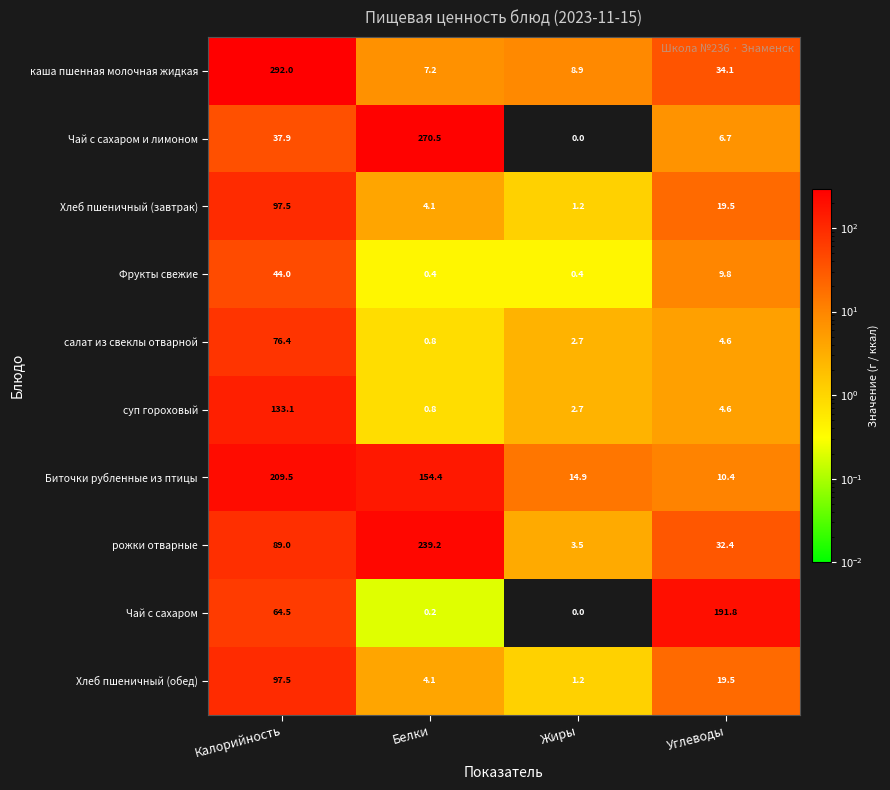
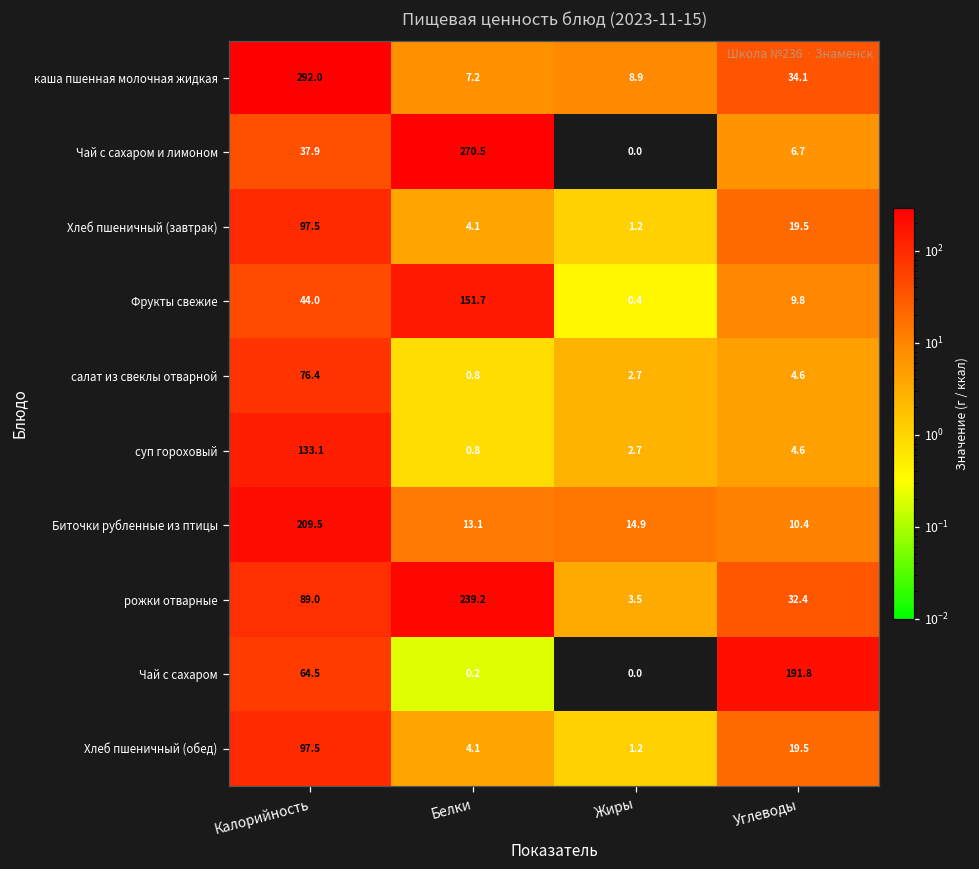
Фрукты свежие, Белки: 0.4 -> 151.7
Биточки рубленные из птицы, Белки: 154.4 -> 13.1
